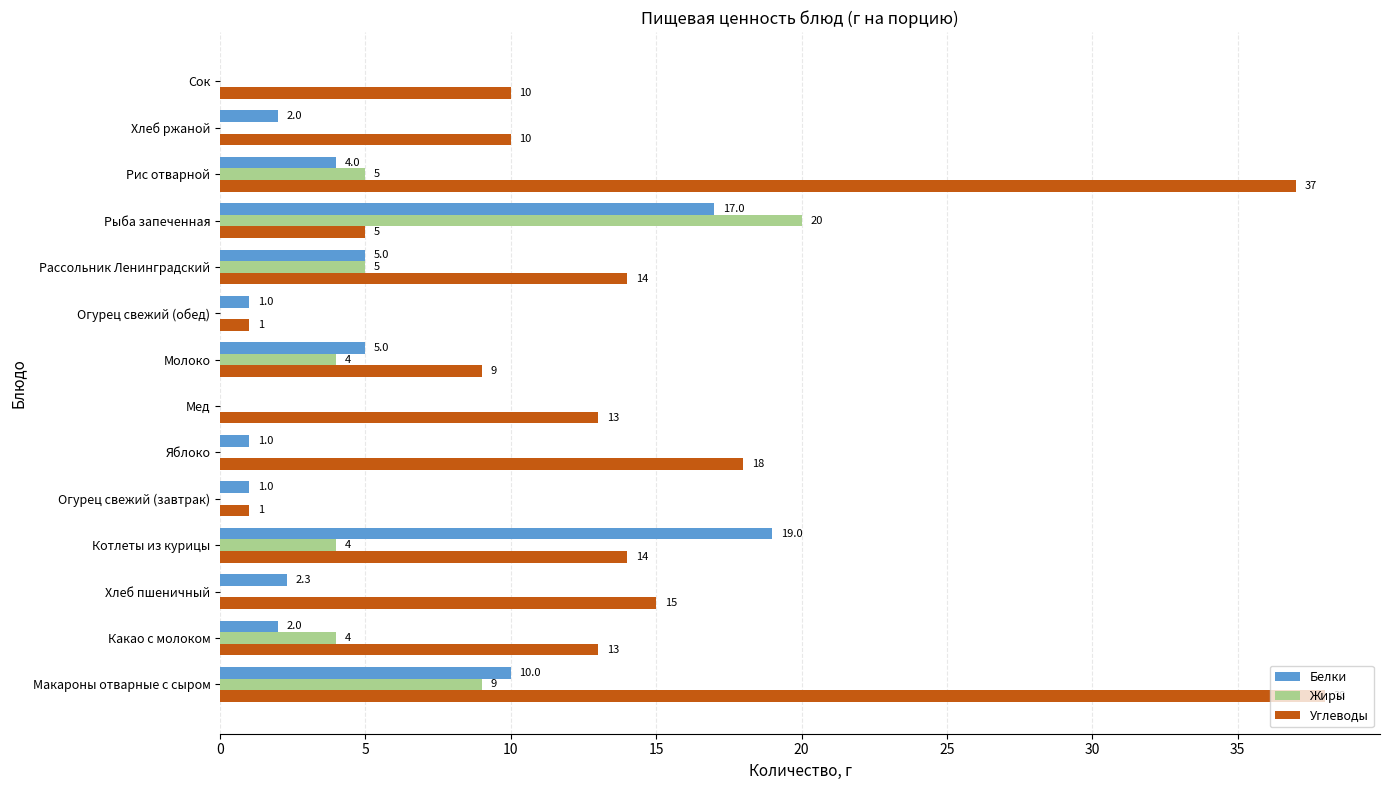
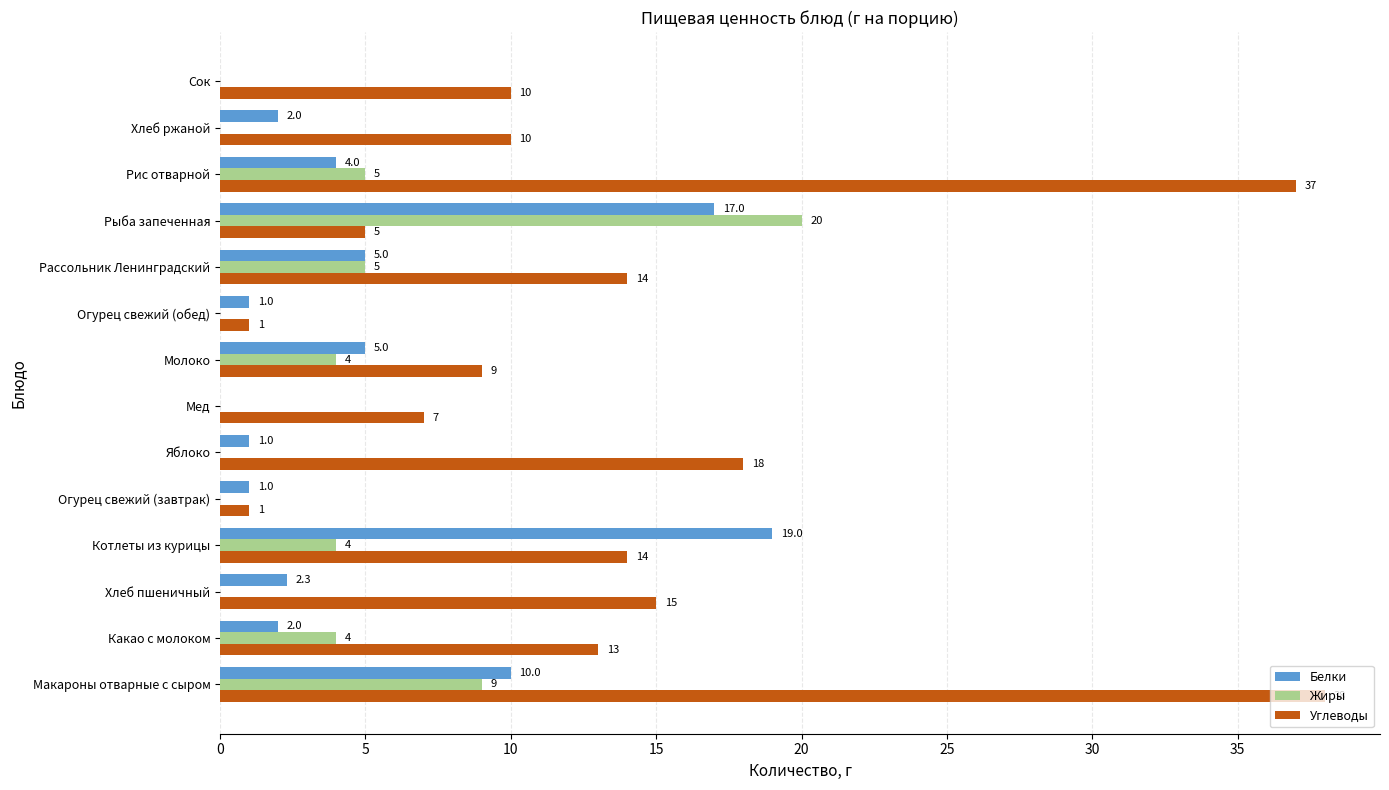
Углеводы, Мед: 13 -> 7
